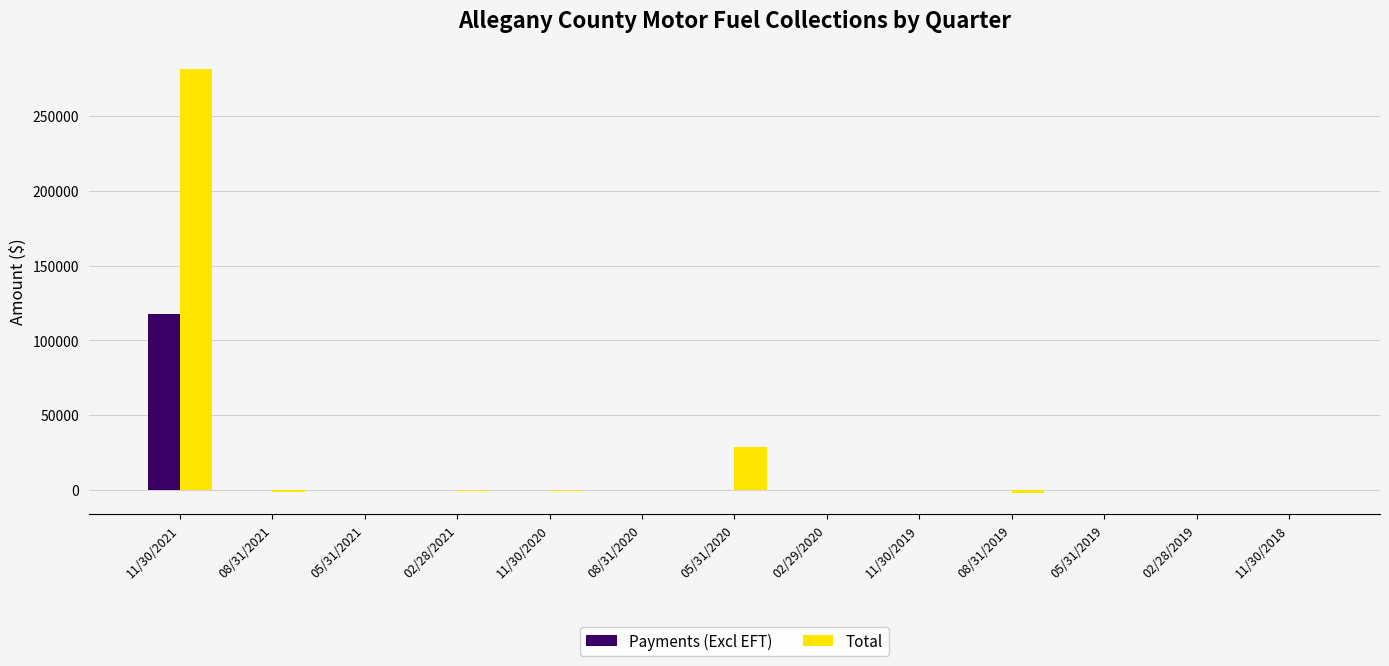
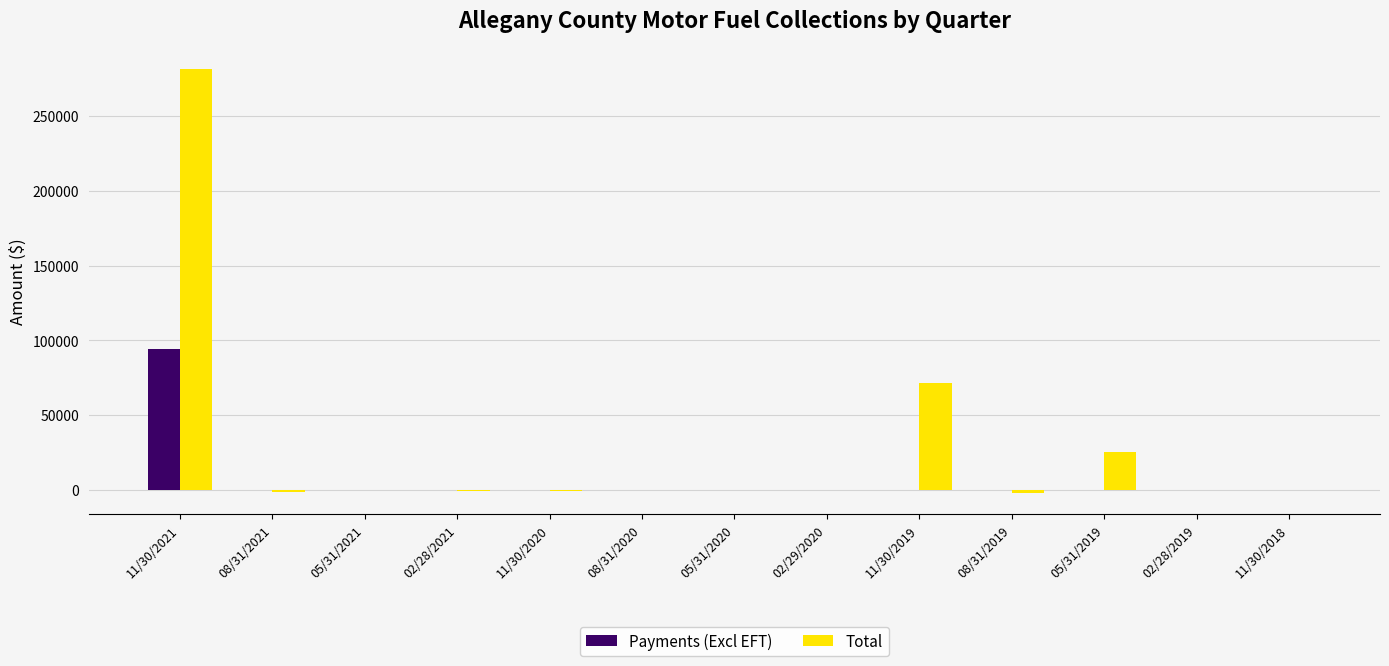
Payments (Excl EFT), 11/30/2021: 117000 -> 94000
Total, 05/31/2020: 28000 -> 0
Total, 11/30/2019: 0 -> 71000
Total, 05/31/2019: 0 -> 25000
